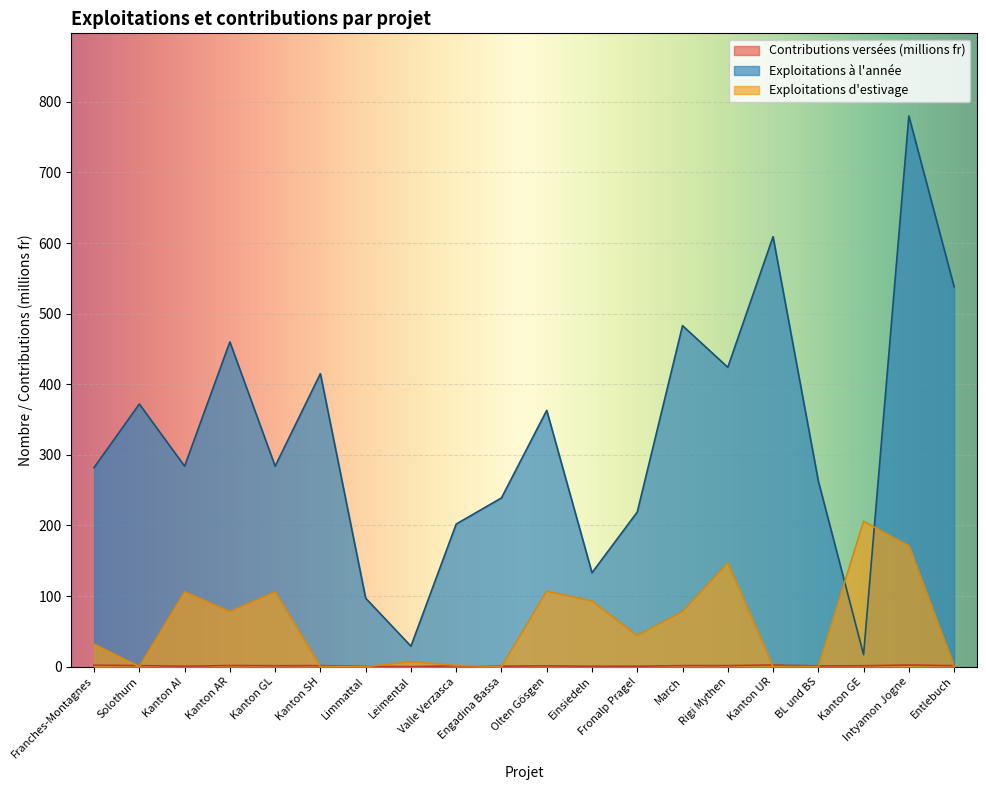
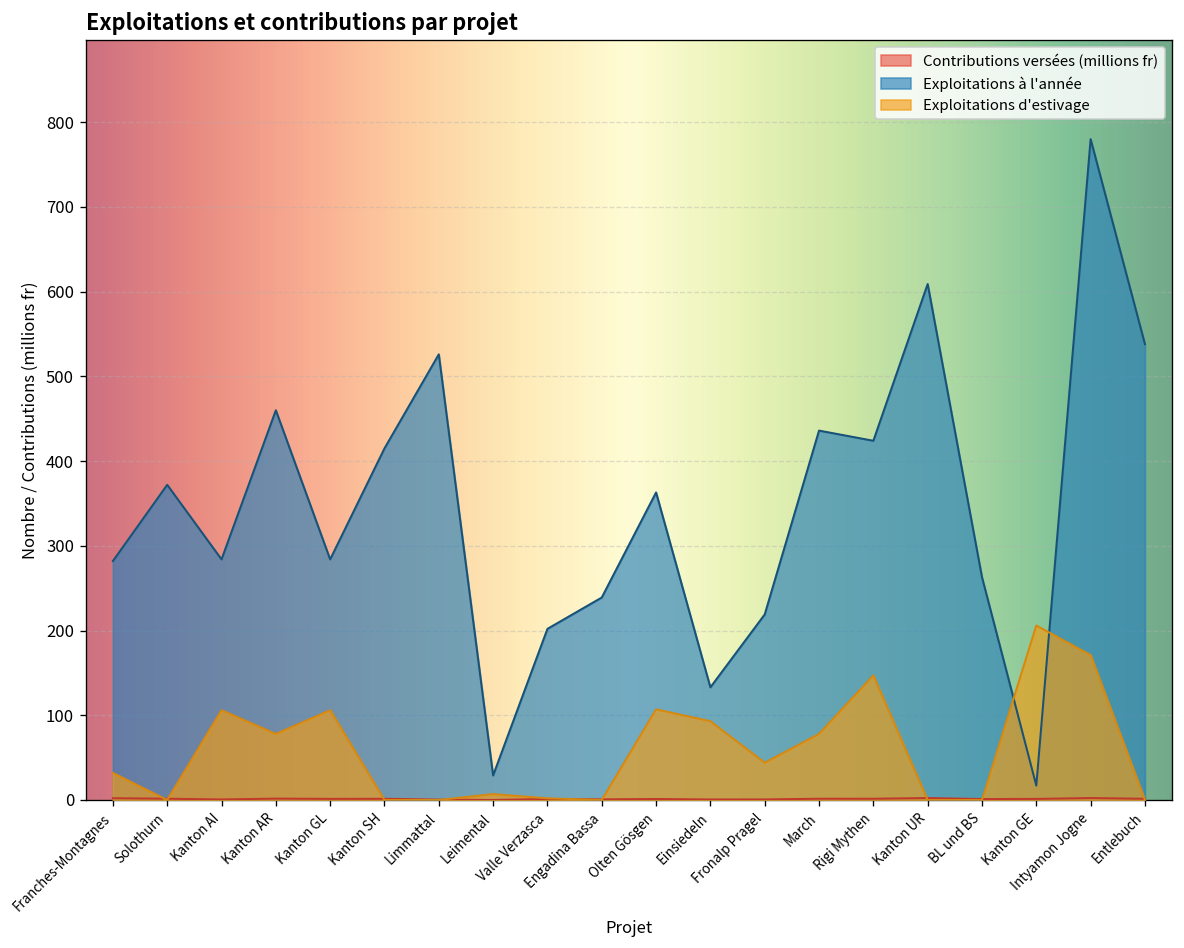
Exploitations à l'année, Limmattal: 100 -> 530
Exploitations à l'année, March: 480 -> 440
